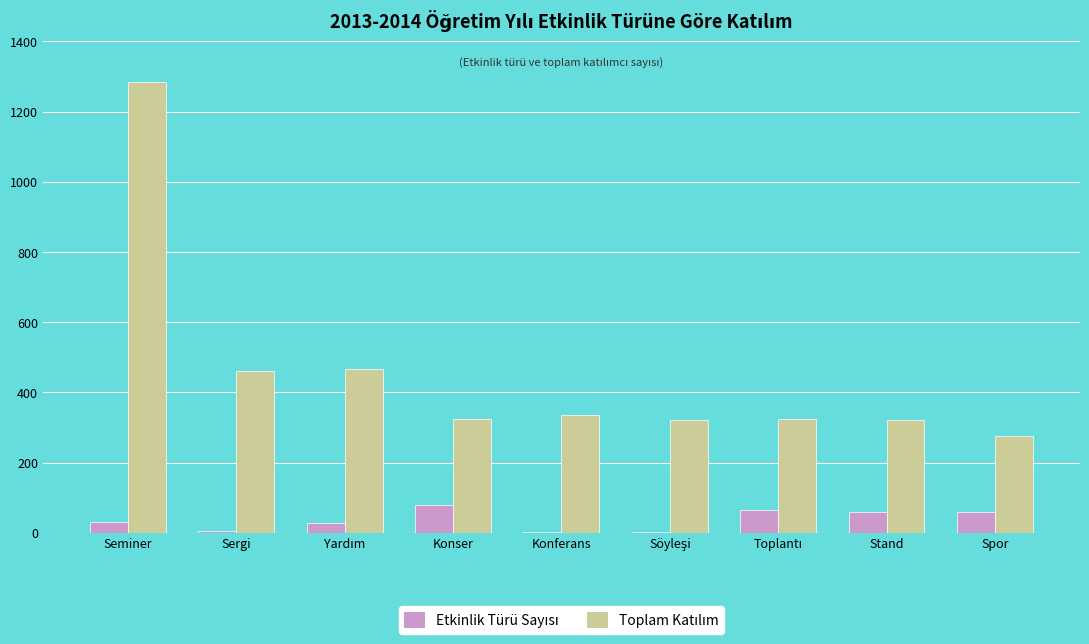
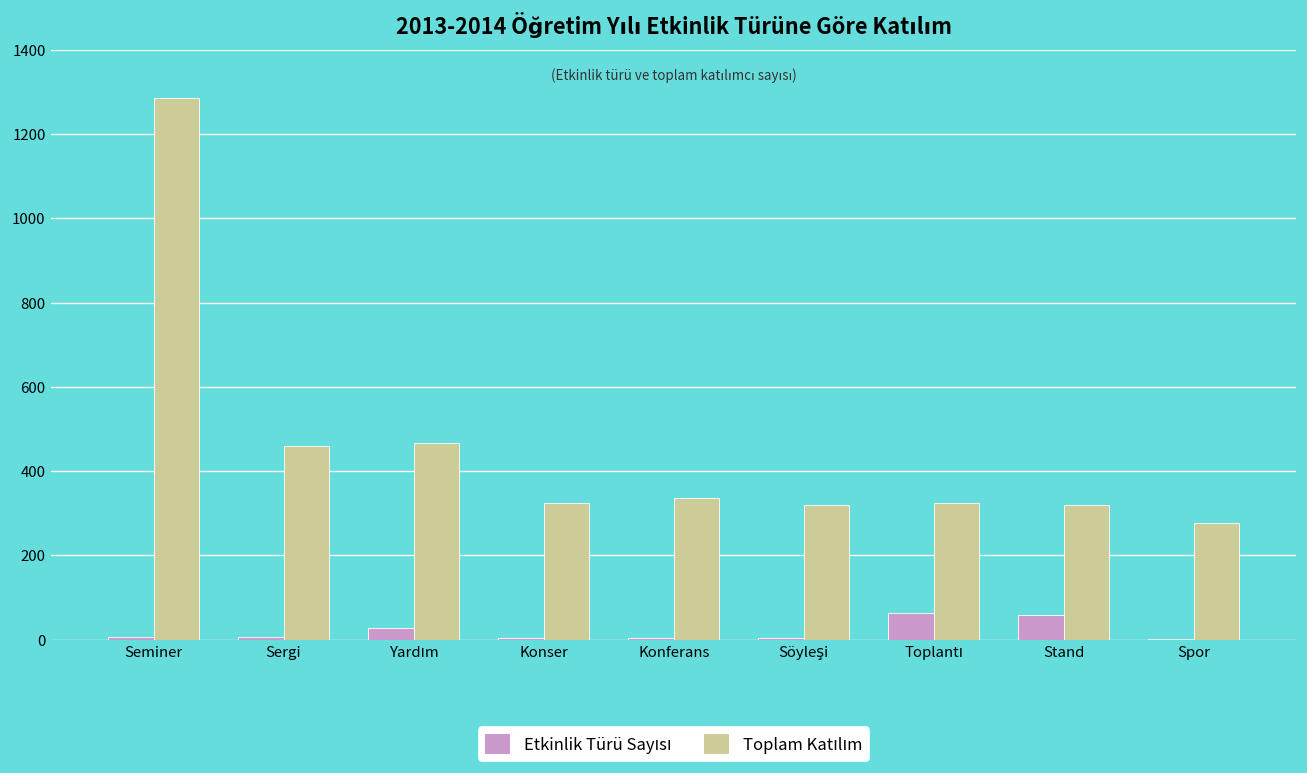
Etkinlik Türü Sayısı, Seminer: 30 -> 10
Etkinlik Türü Sayısı, Konser: 80 -> 0
Etkinlik Türü Sayısı, Spor: 60 -> 0
